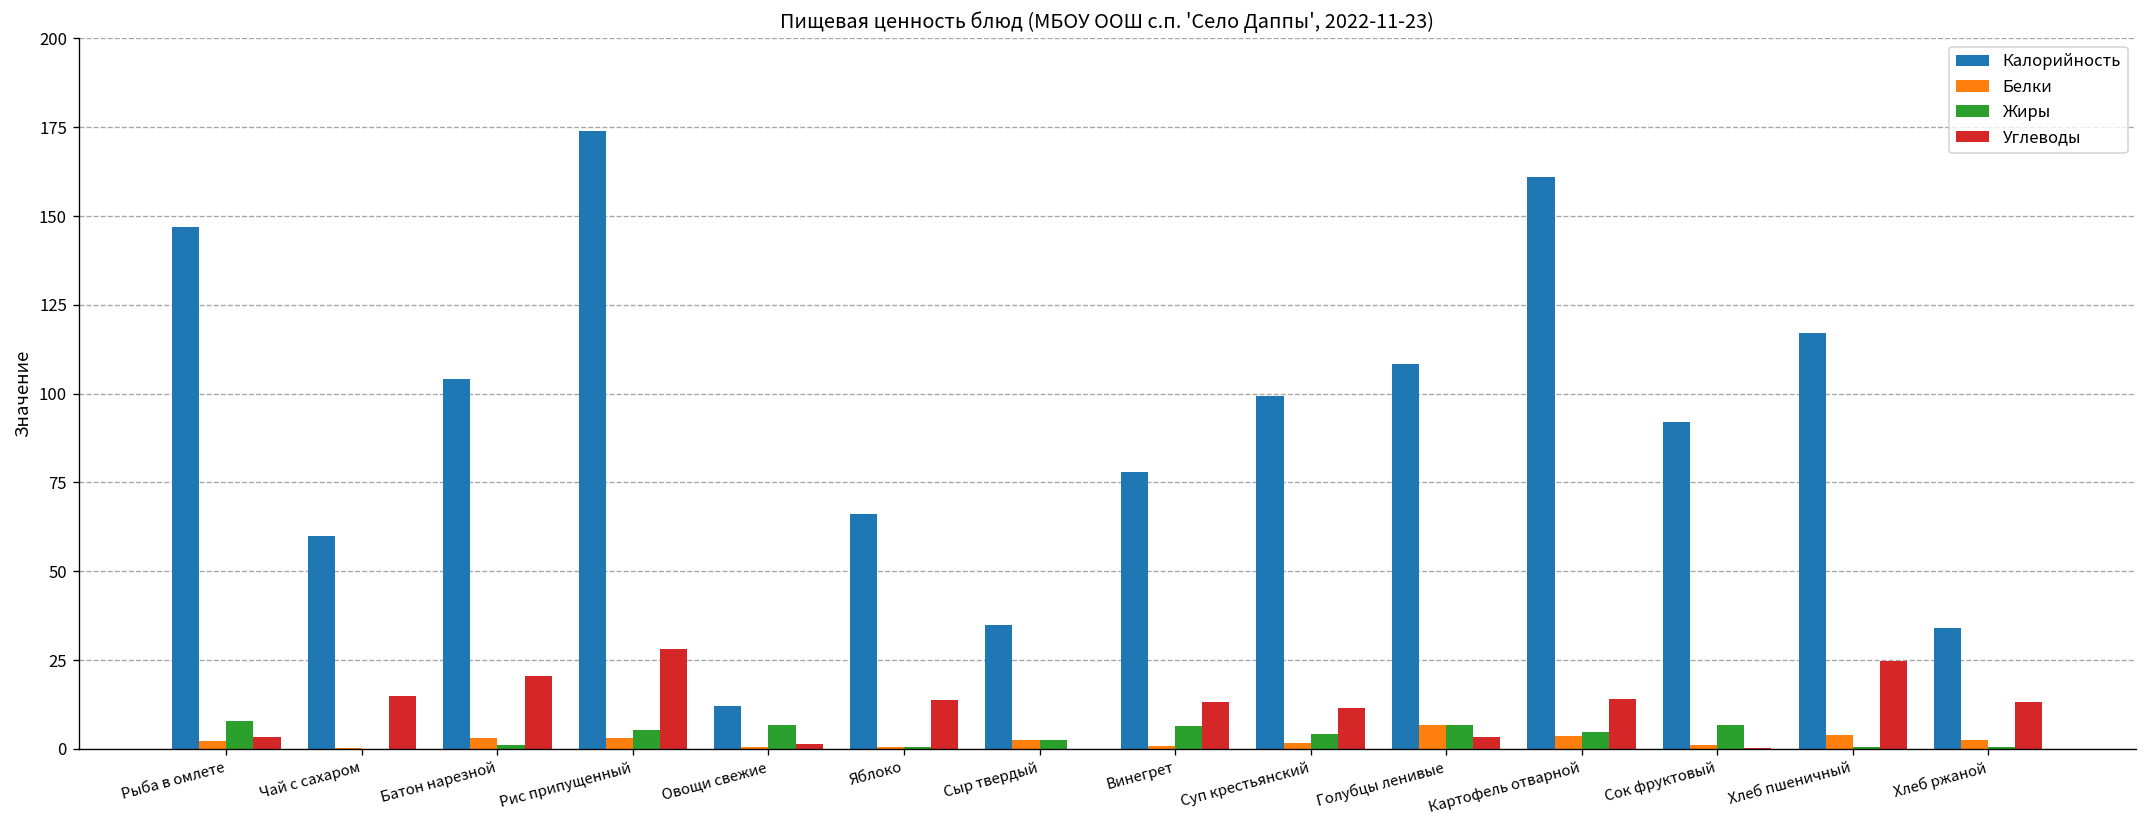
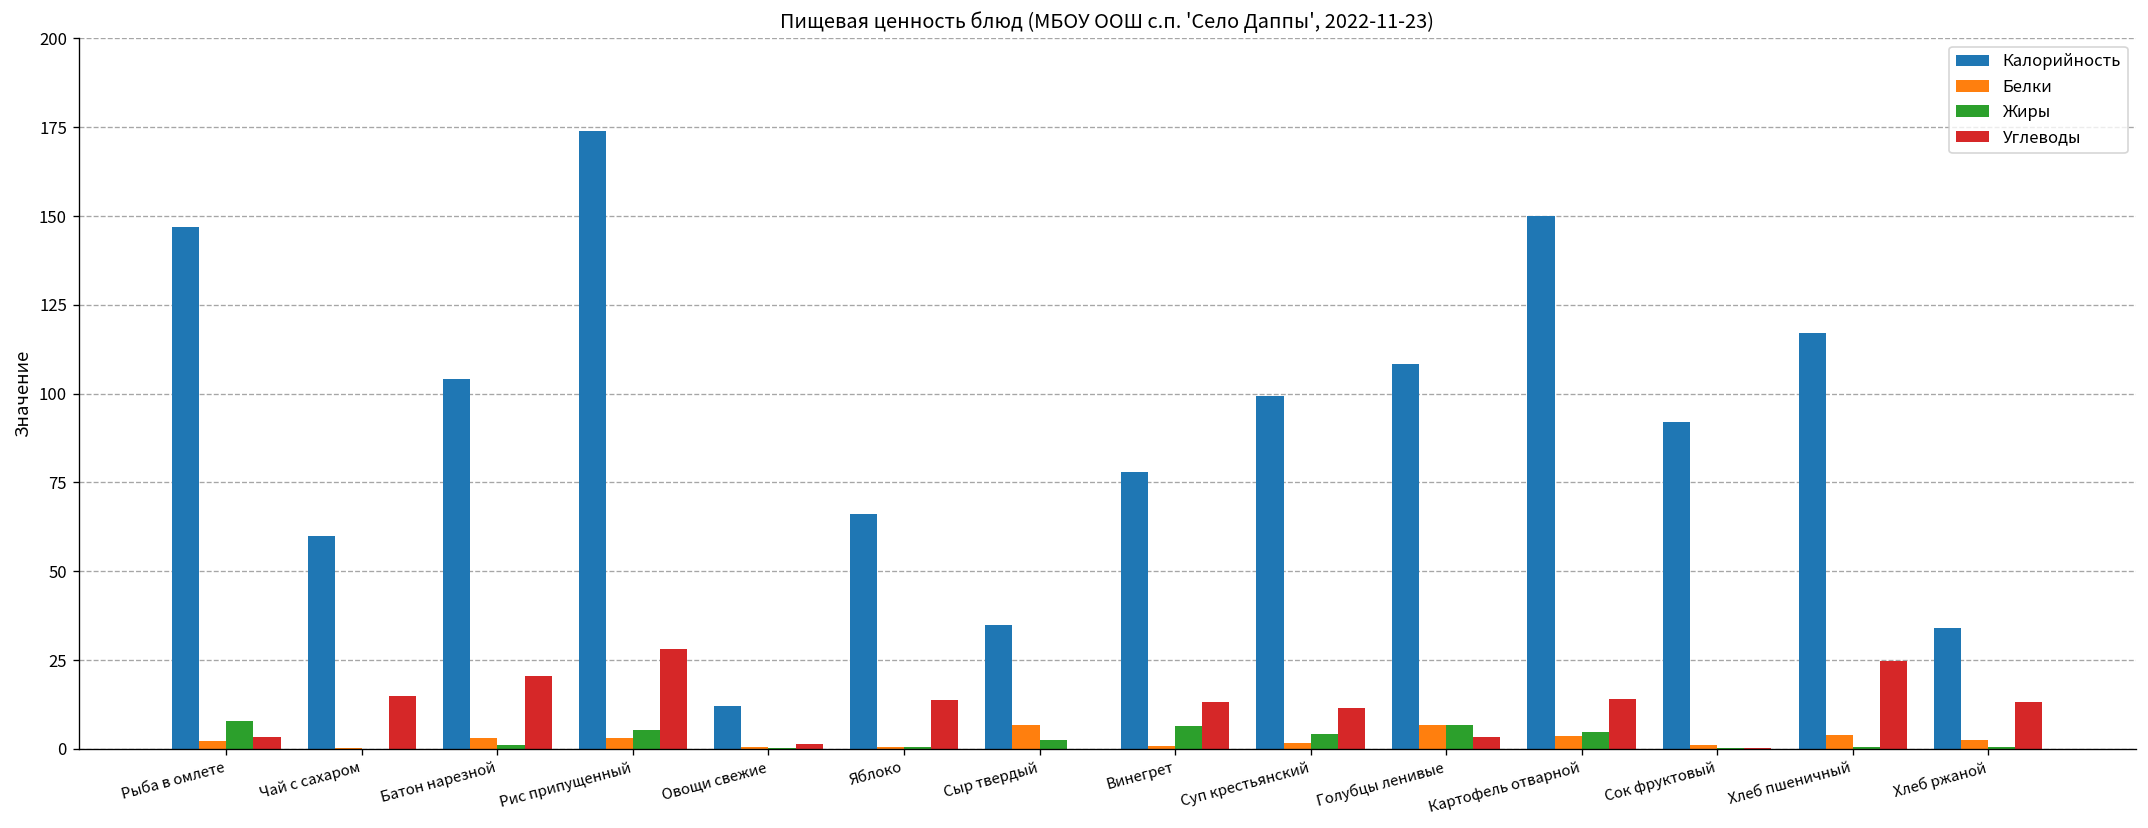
Жиры, Овощи свежие: 7 -> 0
Белки, Сыр твердый: 3 -> 7
Калорийность, Картофель отварной: 161 -> 150
Жиры, Сок фруктовый: 7 -> 0
